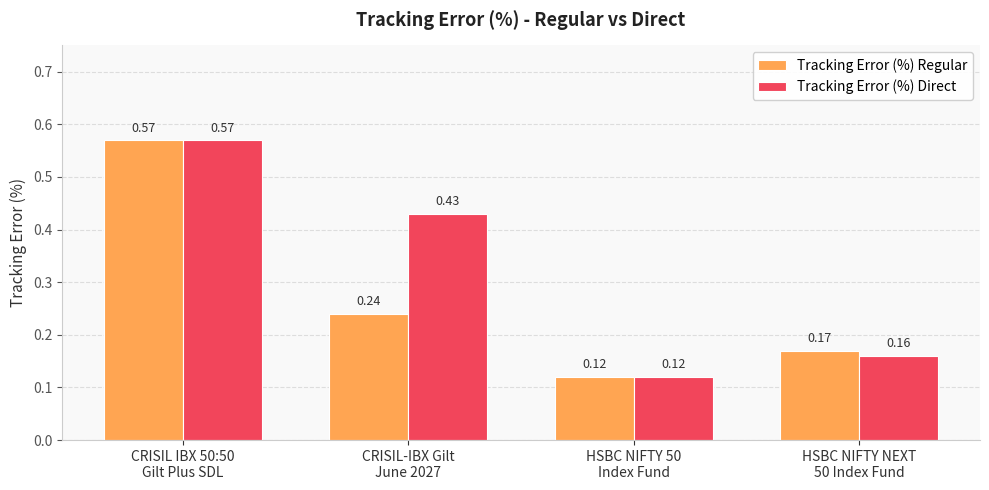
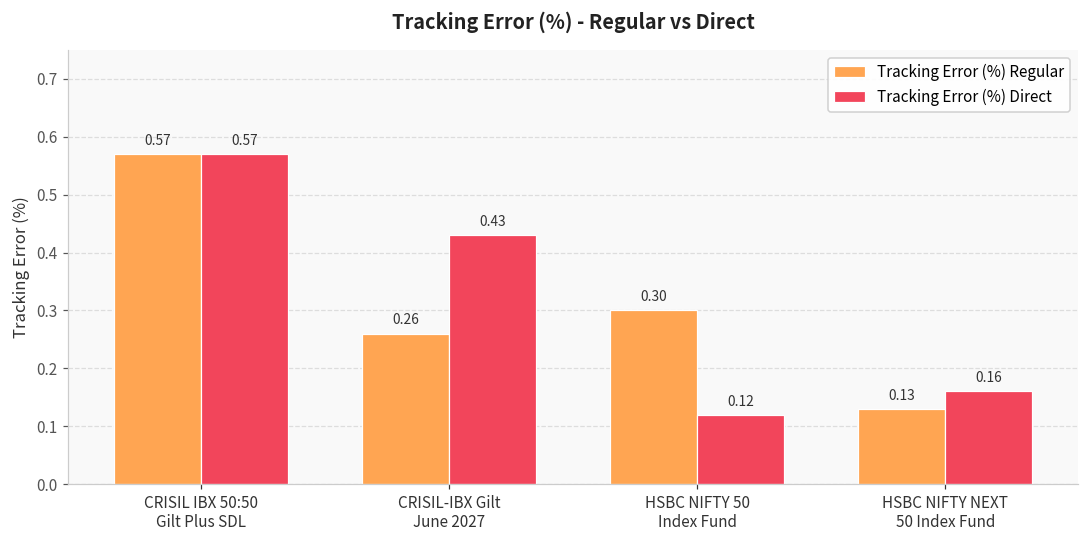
Tracking Error (%) Regular, CRISIL-IBX Gilt June 2027: 0.24 -> 0.26
Tracking Error (%) Regular, HSBC NIFTY 50 Index Fund: 0.12 -> 0.30
Tracking Error (%) Regular, HSBC NIFTY NEXT 50 Index Fund: 0.17 -> 0.13
